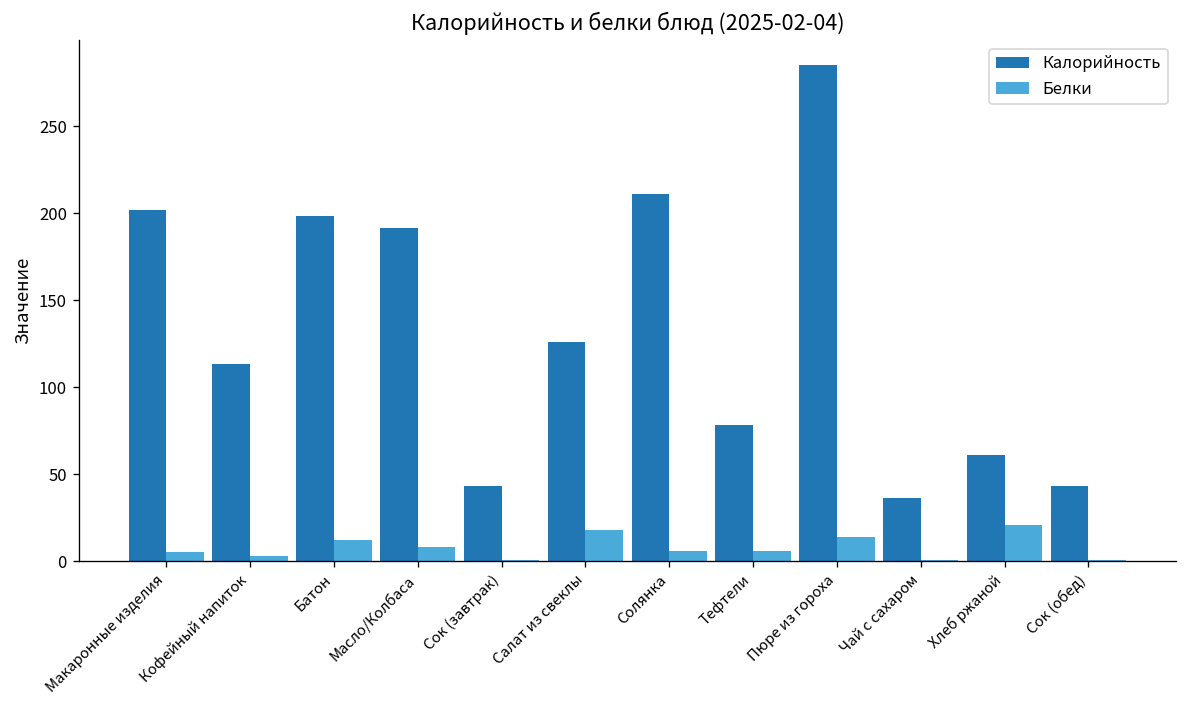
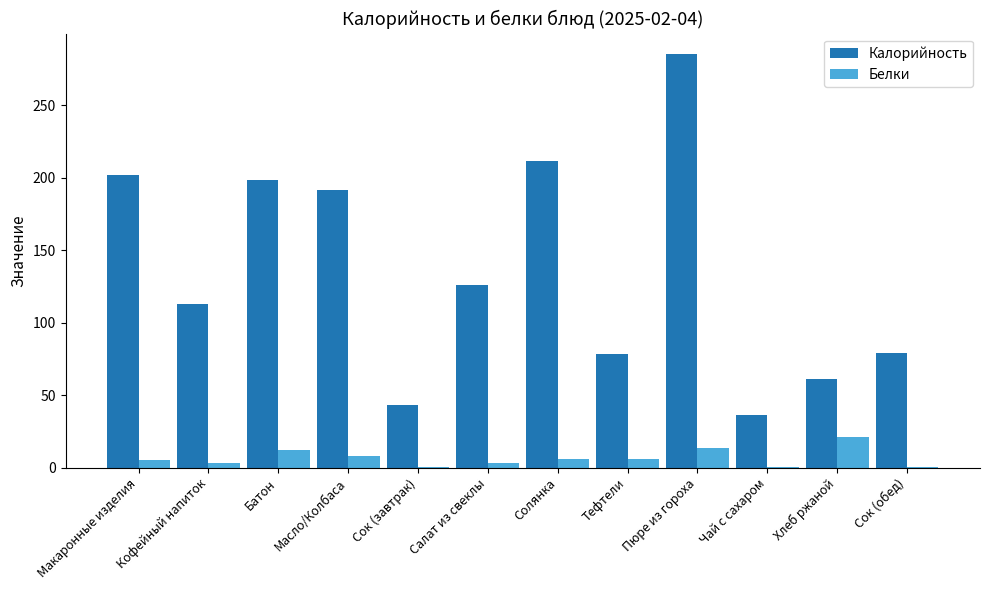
Белки, Салат из свеклы: 18 -> 3
Калорийность, Сок (обед): 43 -> 79
